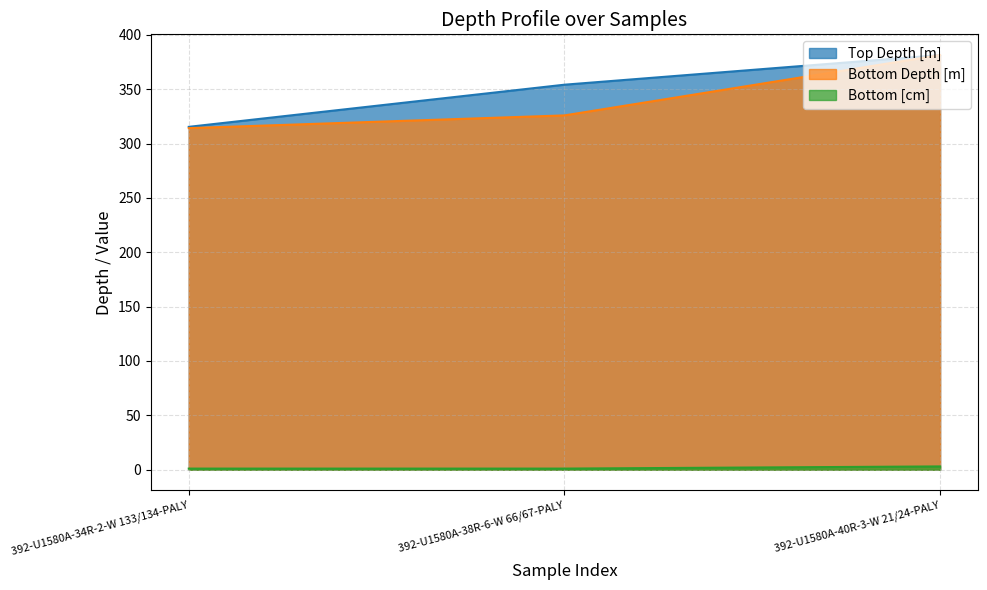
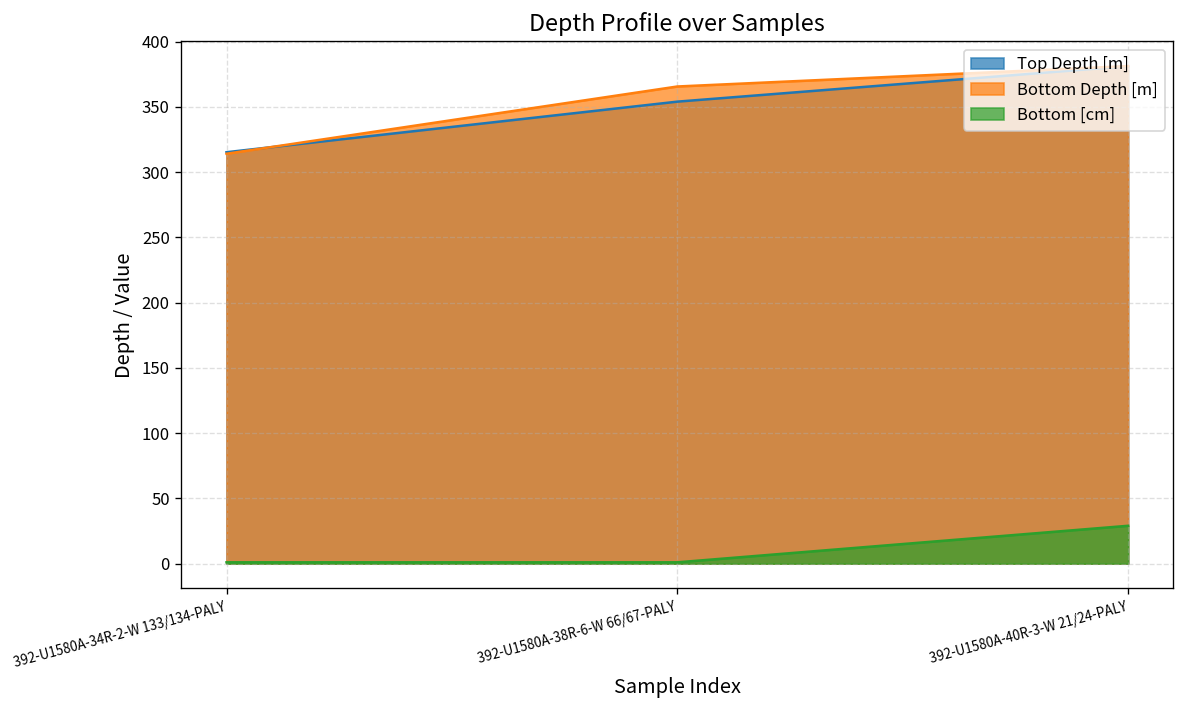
Bottom Depth [m], 392-U1580A-38R-6-W 66/67-PALY: 326 -> 366
Bottom [cm], 392-U1580A-40R-3-W 21/24-PALY: 3 -> 29
